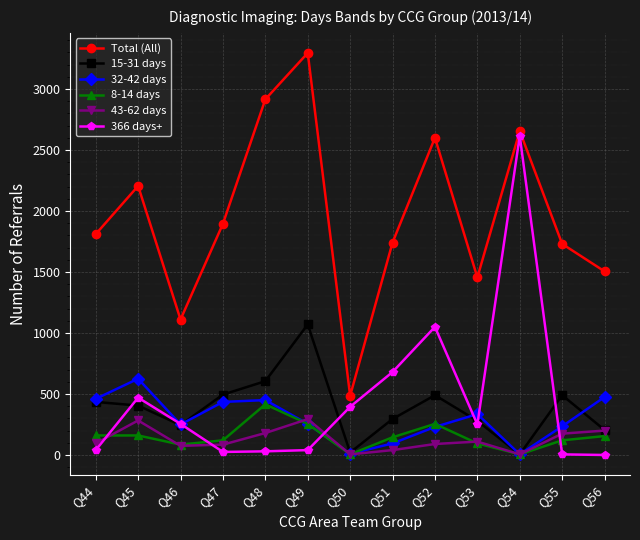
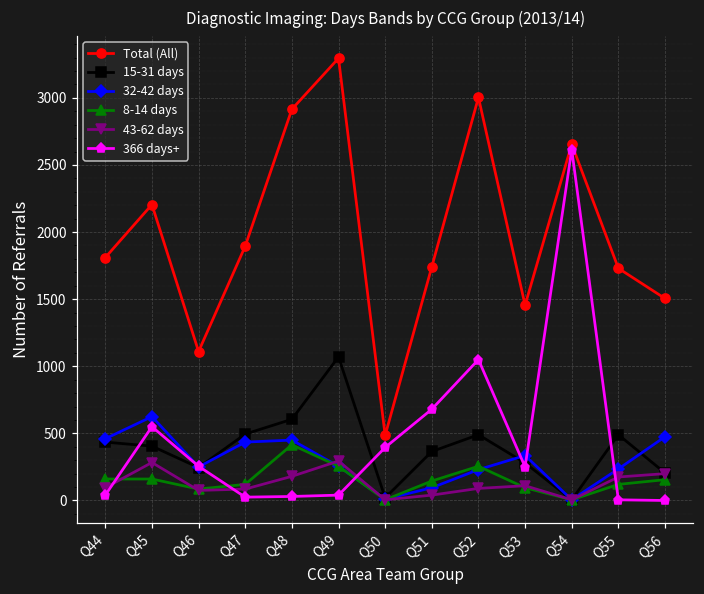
366 days+, Q45: 470 -> 550
15-31 days, Q51: 300 -> 370
Total (All), Q52: 2600 -> 3000
